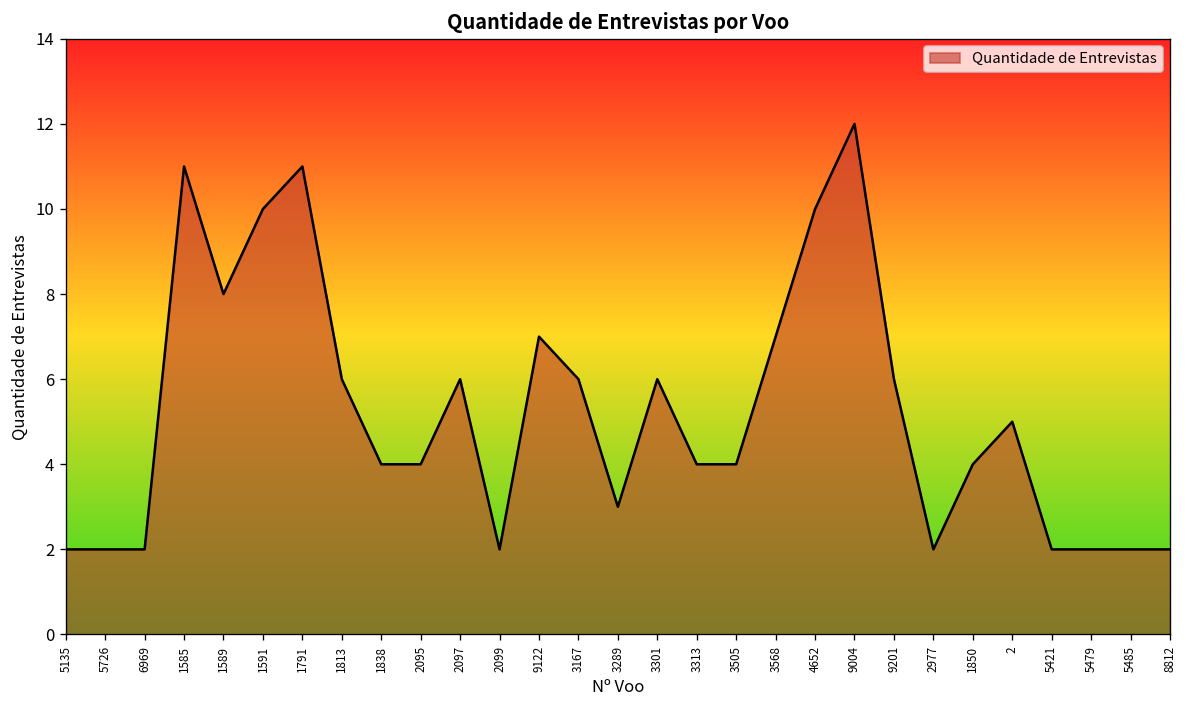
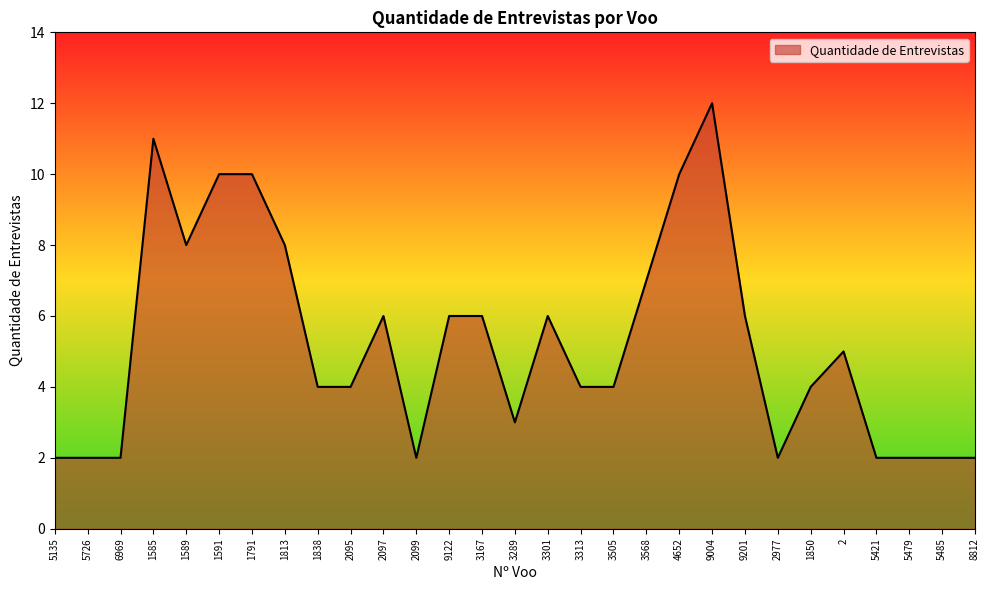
1791: 11 -> 10
1813: 6 -> 8
9122: 7 -> 6
